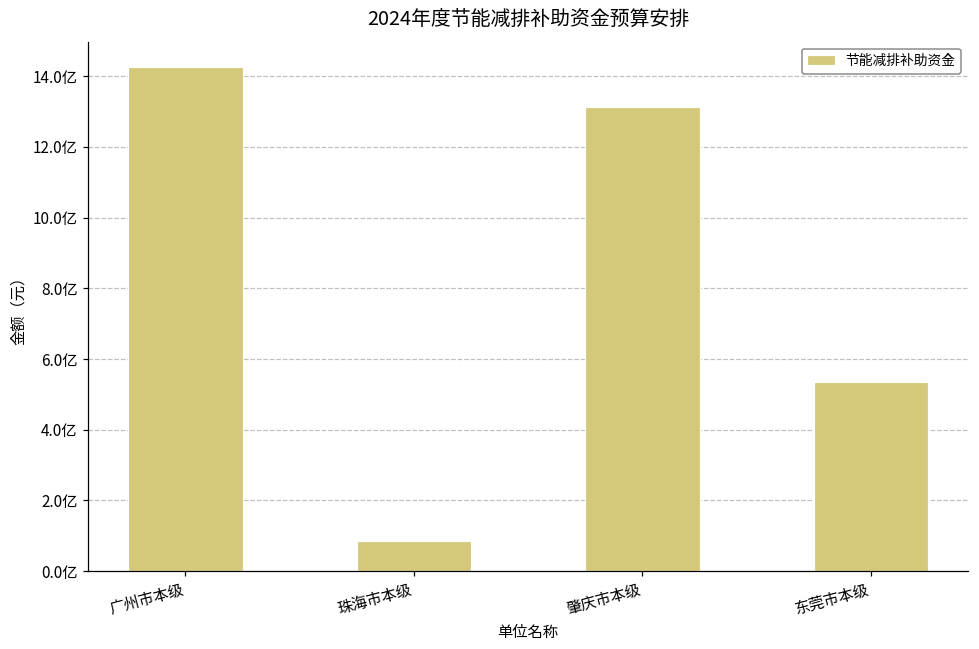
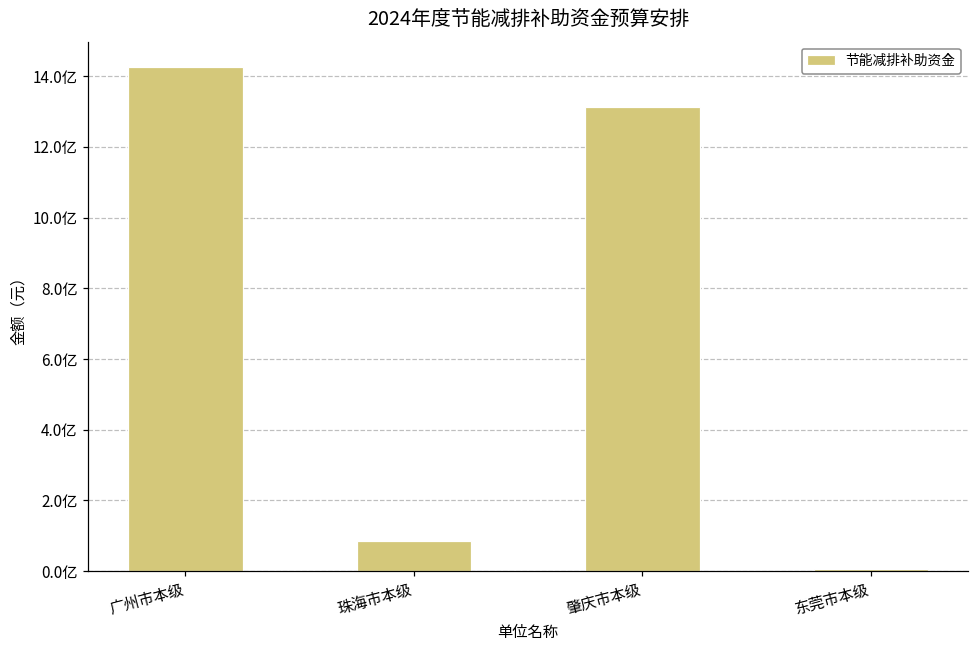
东莞市本级: 5.3亿 -> 0.0亿
